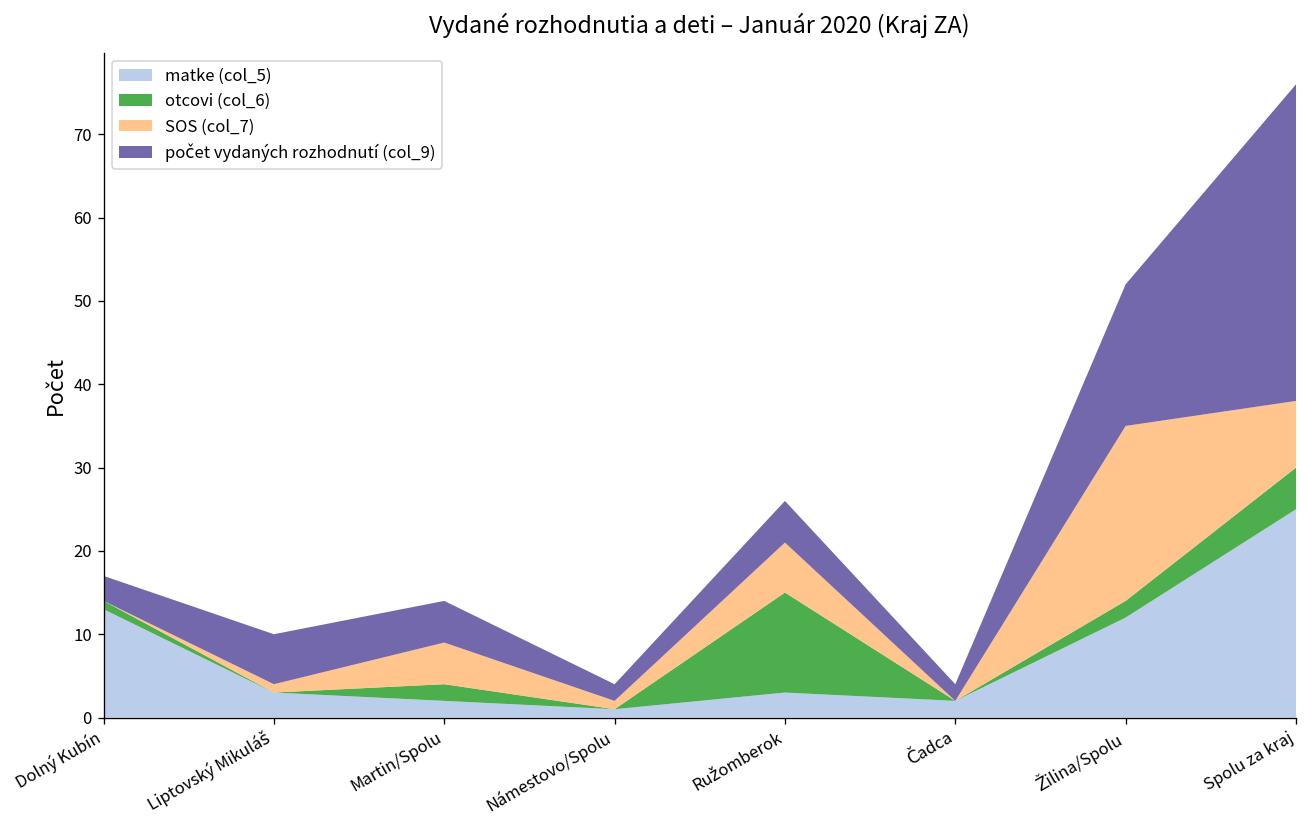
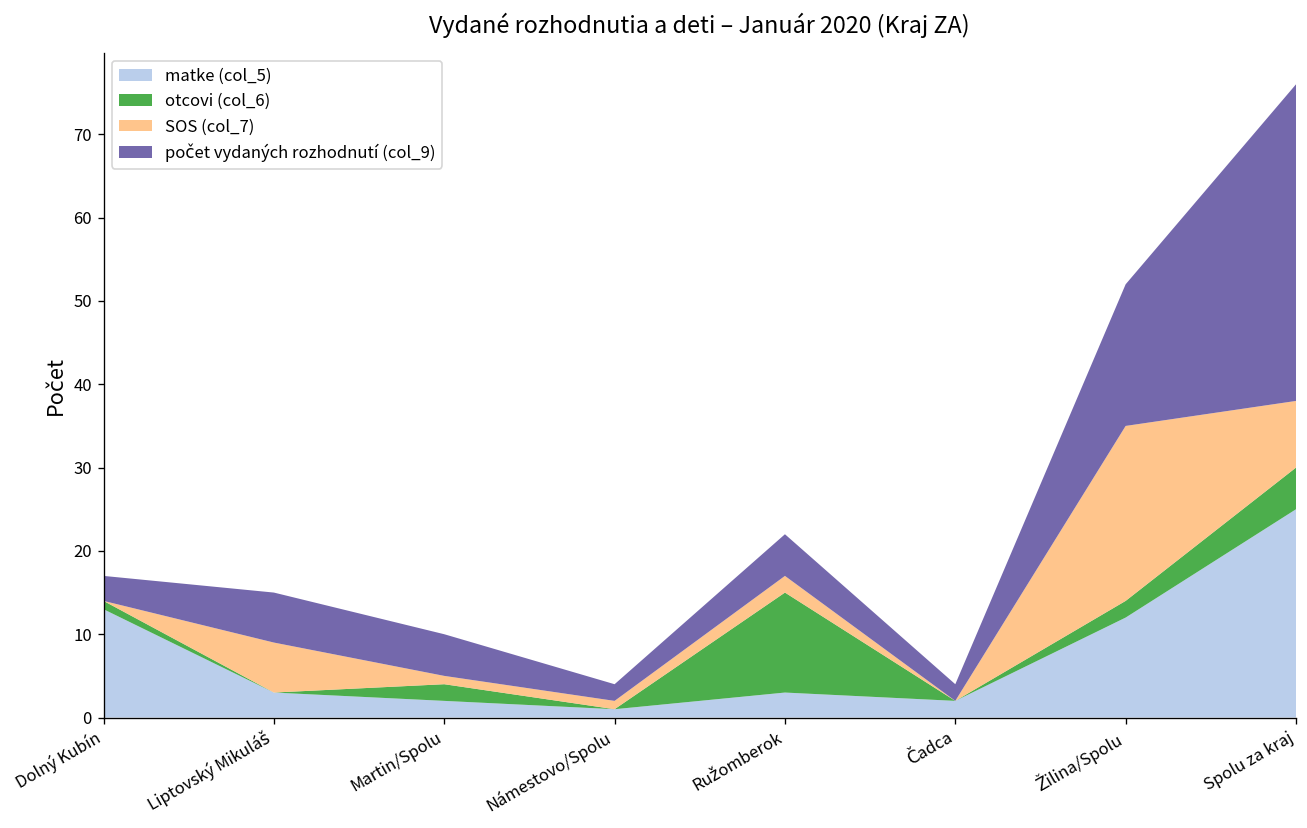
SOS (col_7), Liptovský Mikuláš: 1 -> 6
SOS (col_7), Martin/Spolu: 5 -> 1
SOS (col_7), Ružomberok: 6 -> 2
